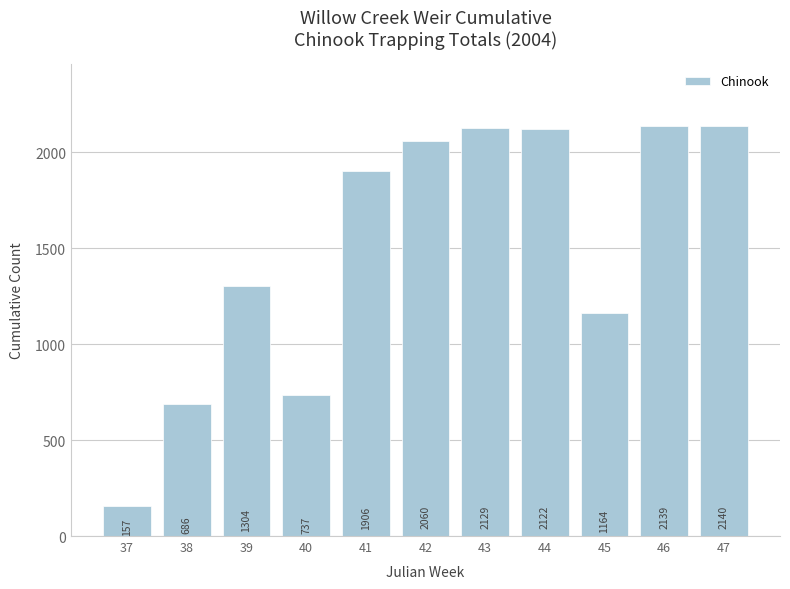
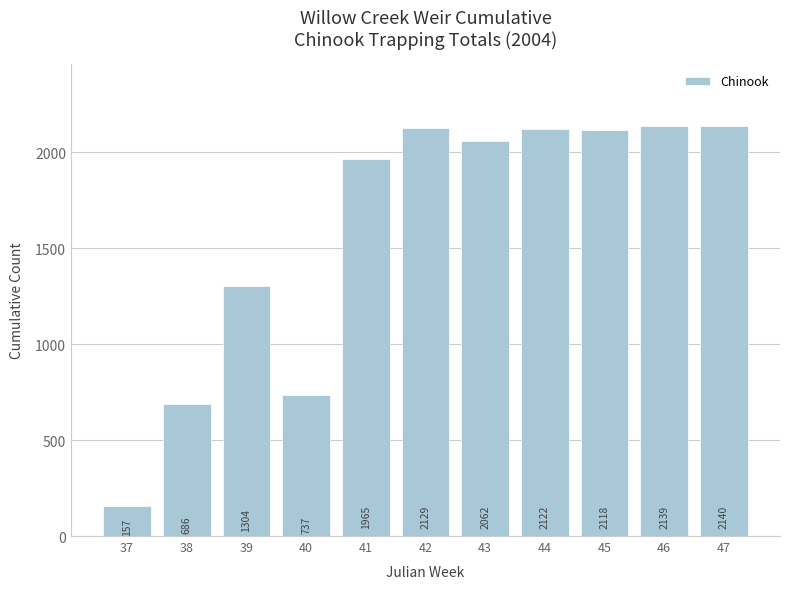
41: 1906 -> 1965
42: 2060 -> 2129
43: 2129 -> 2062
45: 1164 -> 2118
